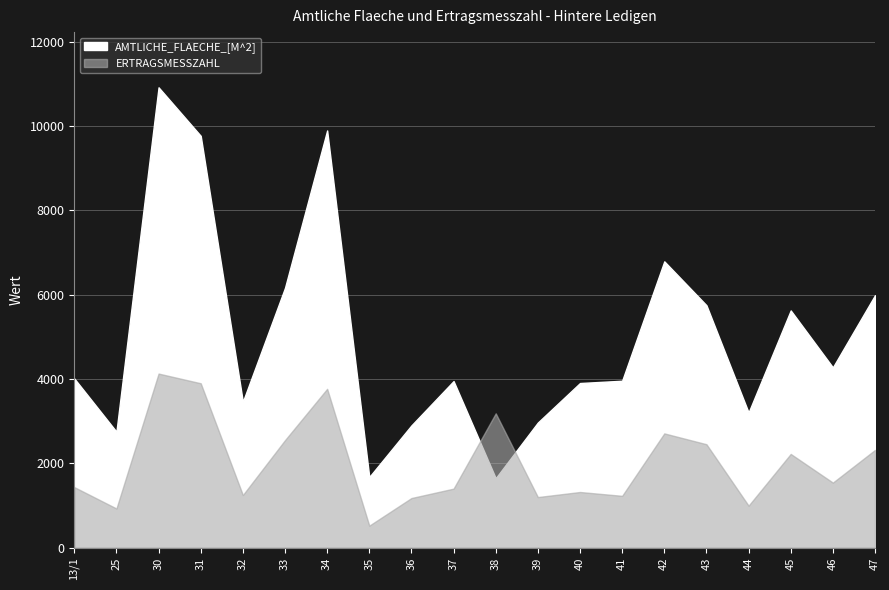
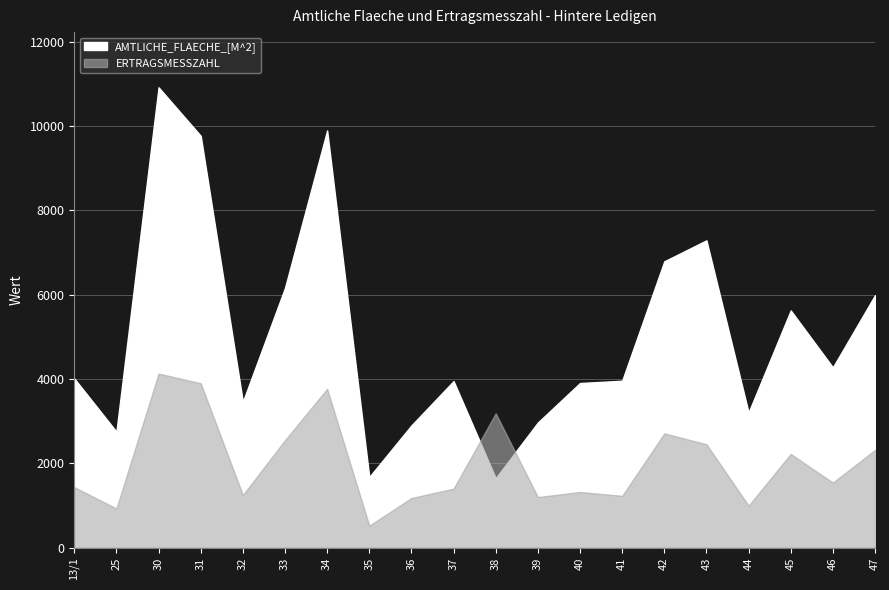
AMTLICHE_FLAECHE_[M^2], 43: 5700 -> 7300
